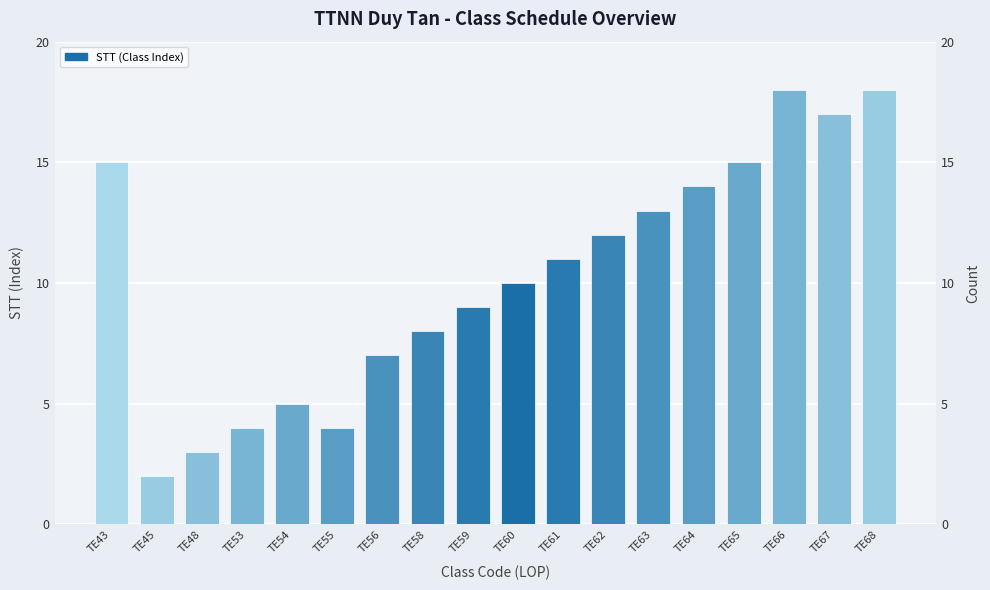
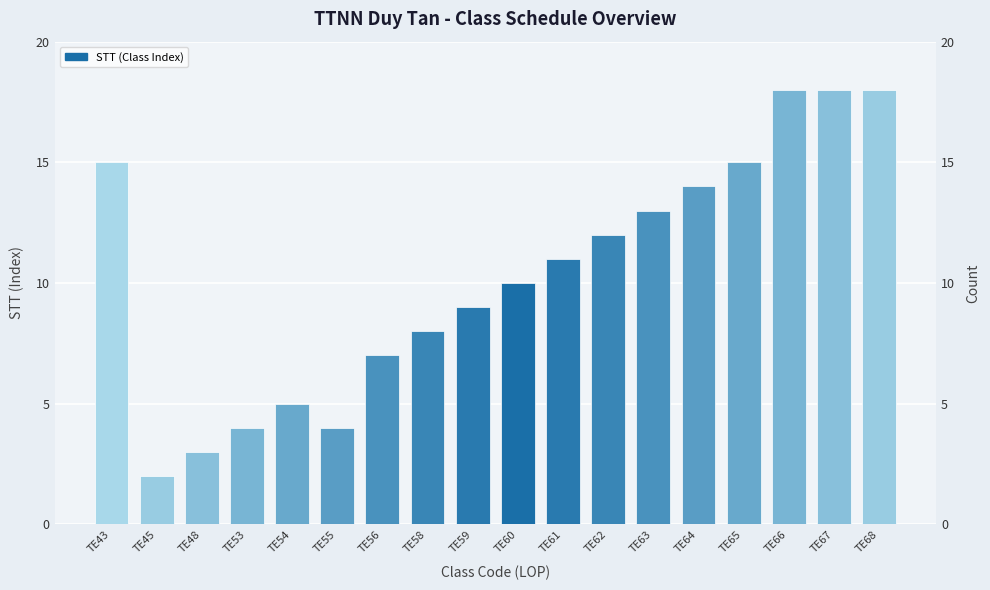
TE67: 17 -> 18
